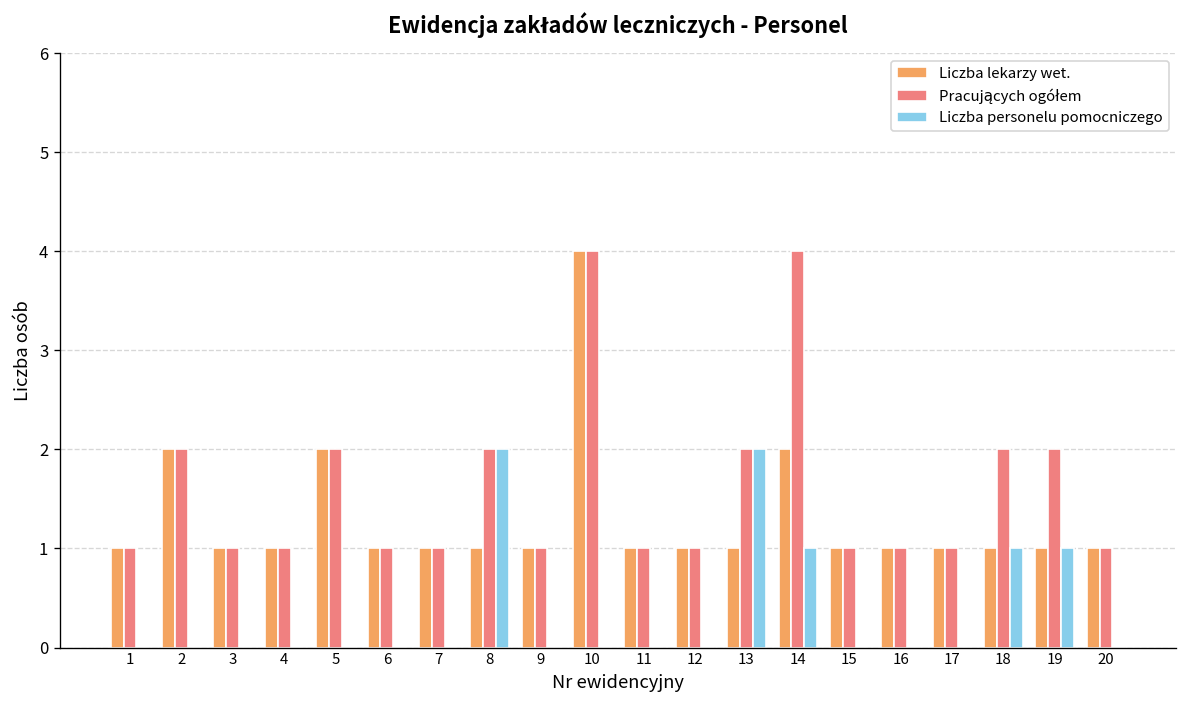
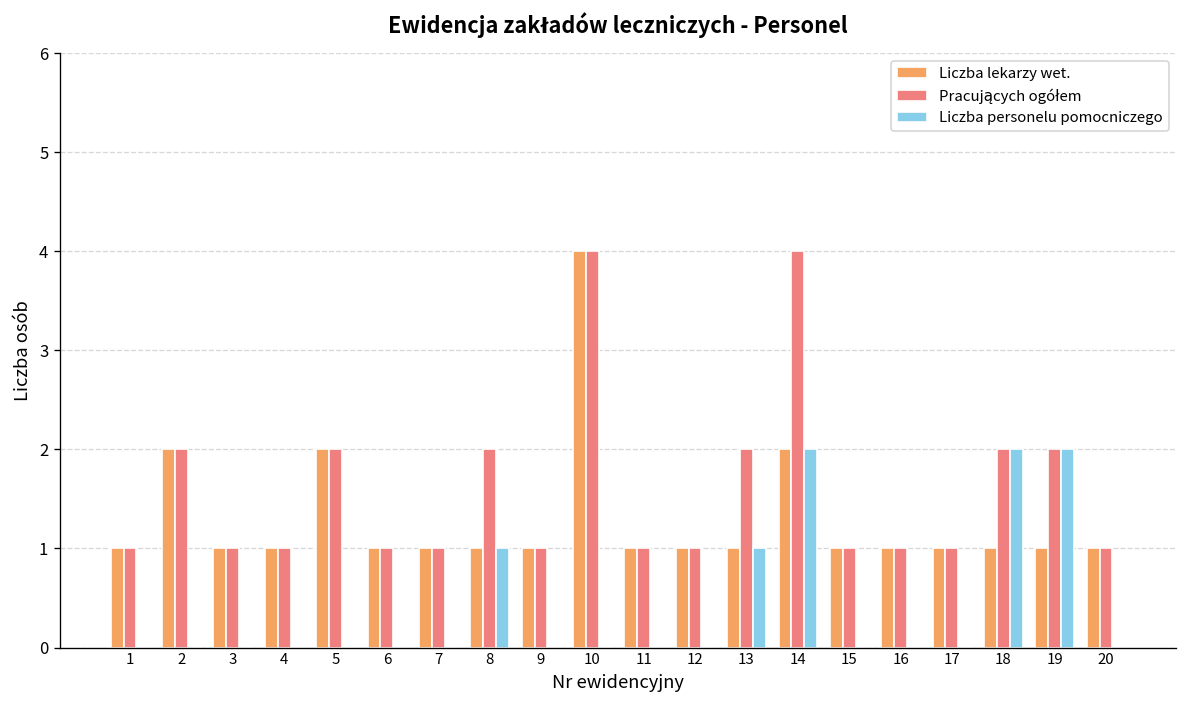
Liczba personelu pomocniczego, 8: 2 -> 1
Liczba personelu pomocniczego, 13: 2 -> 1
Liczba personelu pomocniczego, 14: 1 -> 2
Liczba personelu pomocniczego, 18: 1 -> 2
Liczba personelu pomocniczego, 19: 1 -> 2
